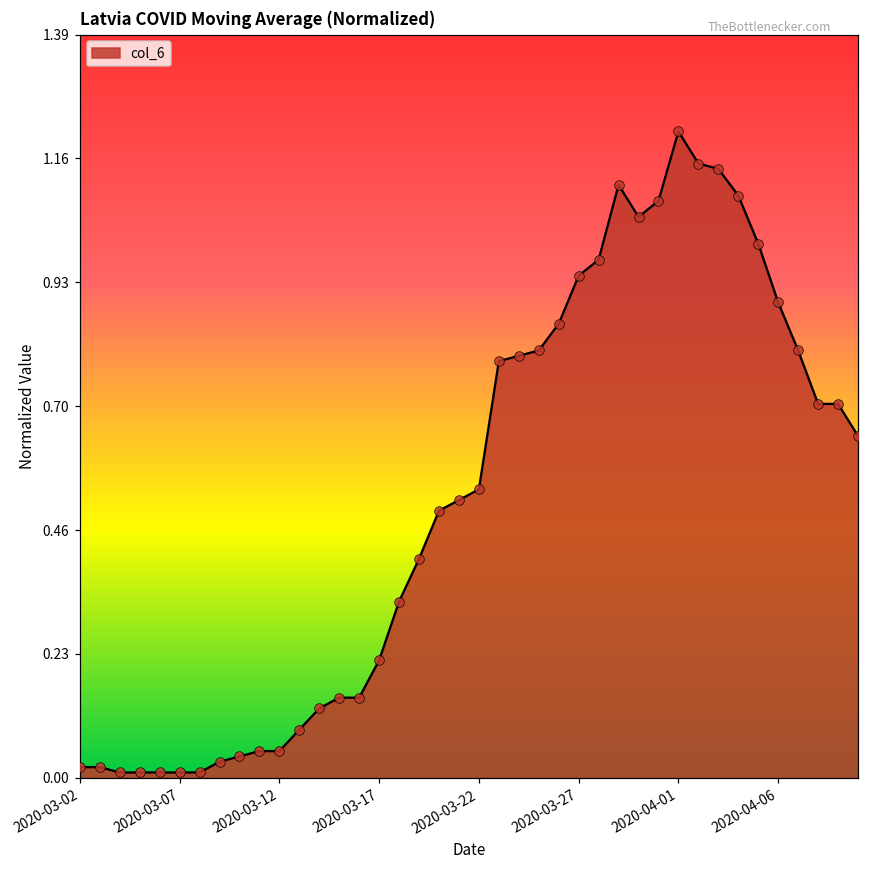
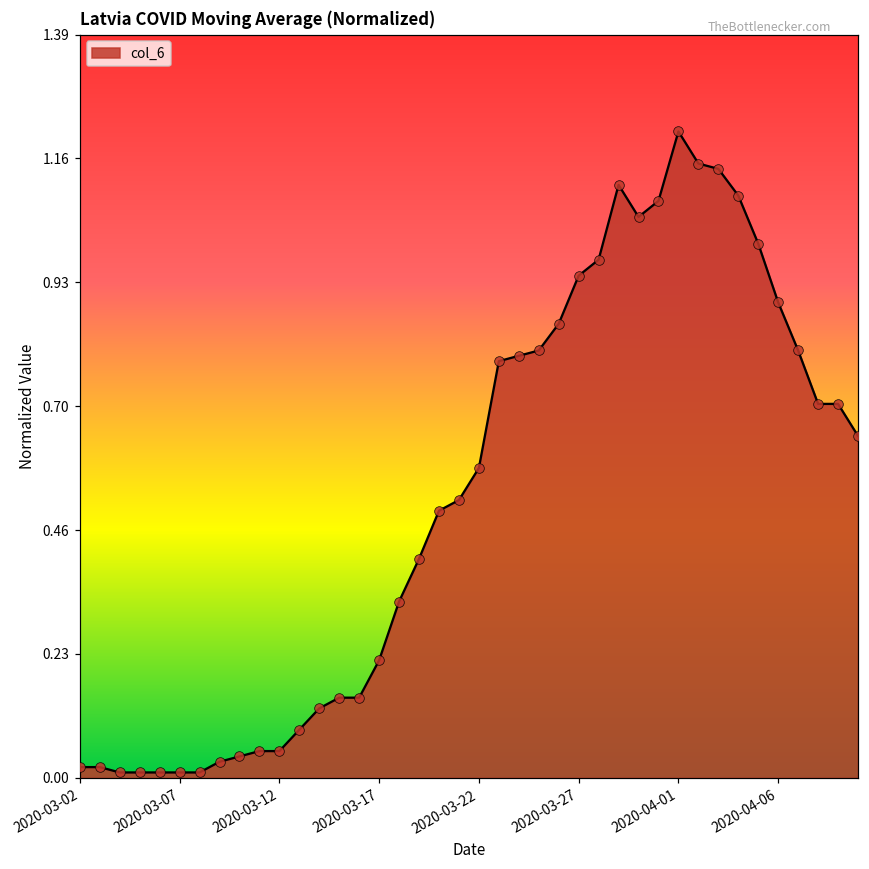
2020-03-22: 0.54 -> 0.58
